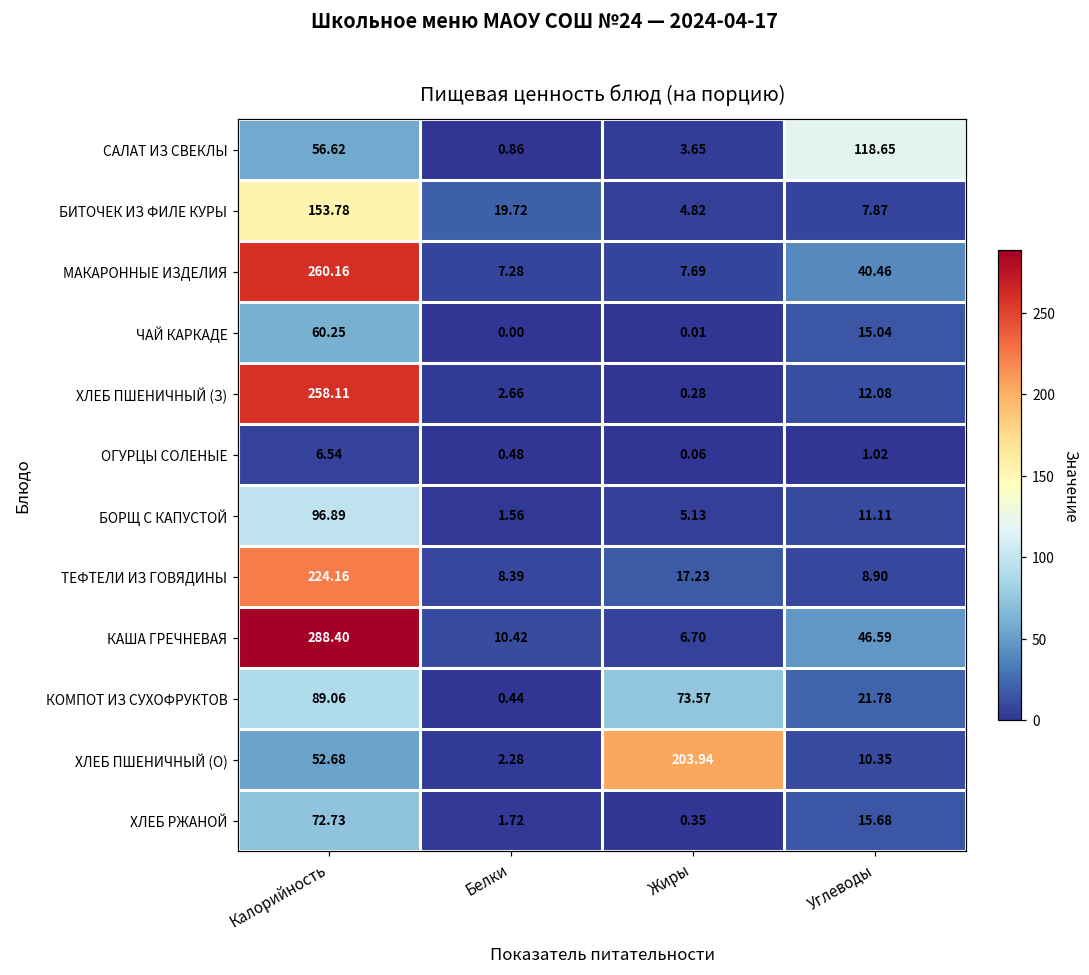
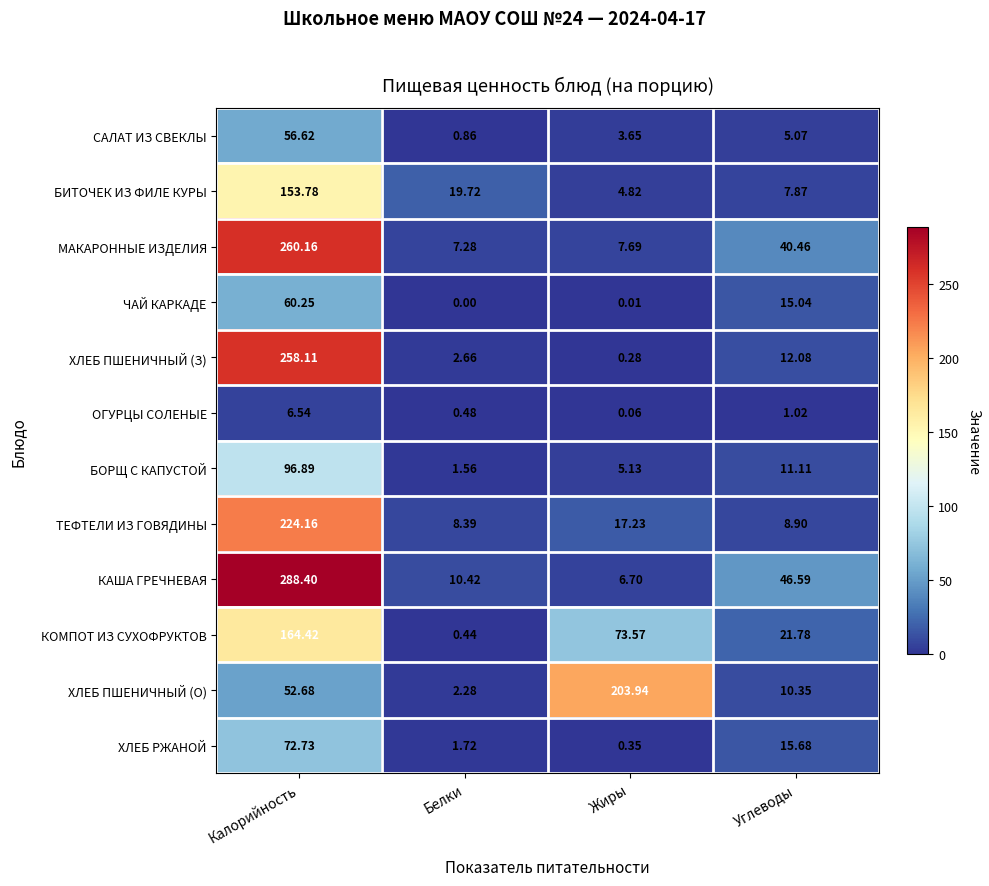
САЛАТ ИЗ СВЕКЛЫ, Углеводы: 118.65 -> 5.07
КОМПОТ ИЗ СУХОФРУКТОВ, Калорийность: 89.06 -> 164.42
